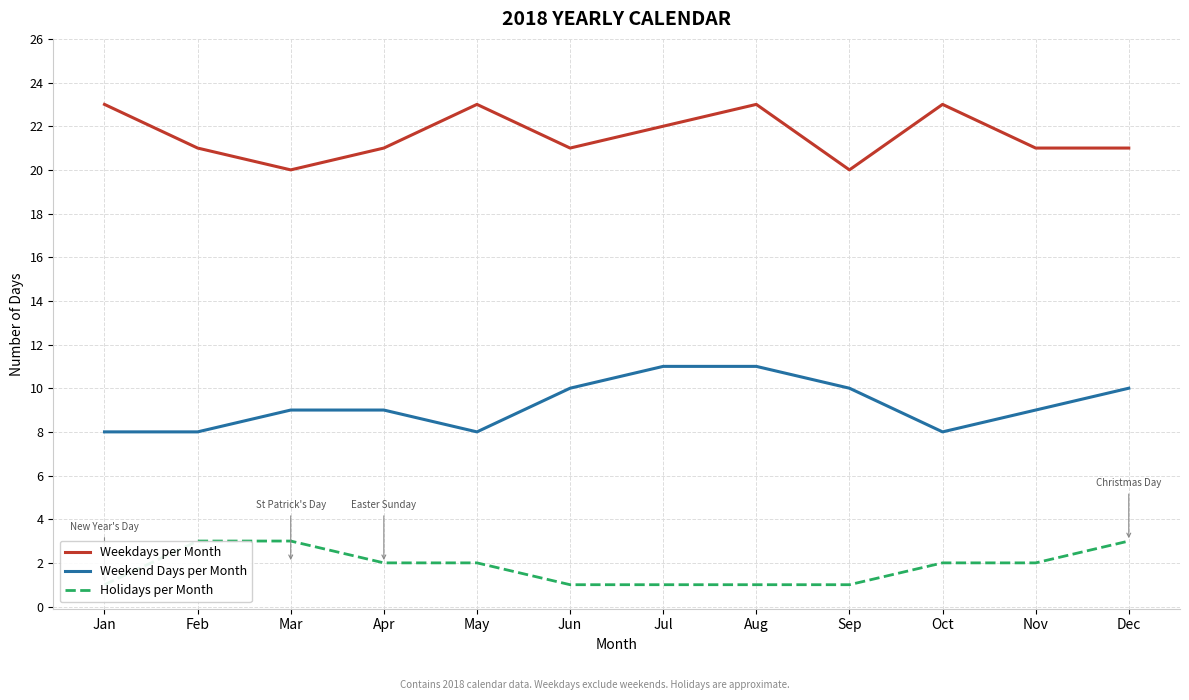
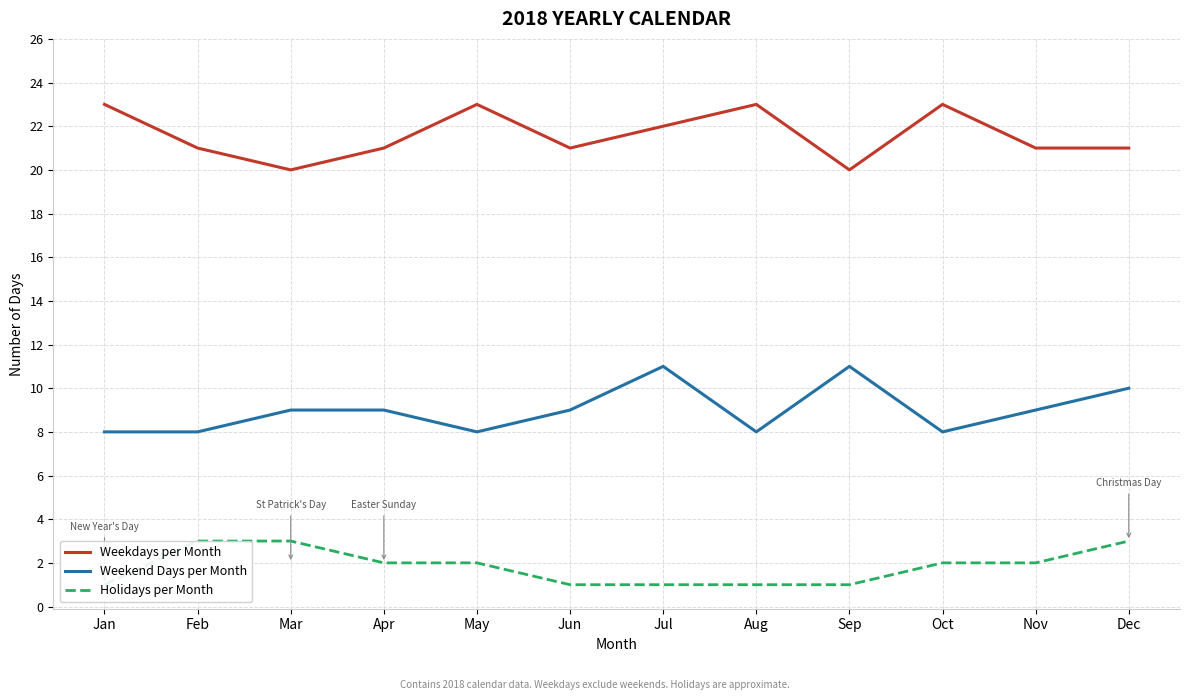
Weekend Days per Month, Jun: 10 -> 9
Weekend Days per Month, Aug: 11 -> 8
Weekend Days per Month, Sep: 10 -> 11
